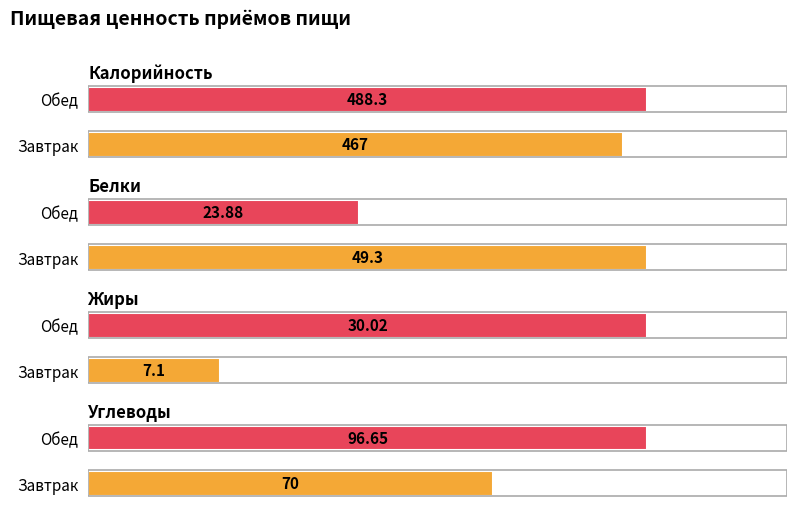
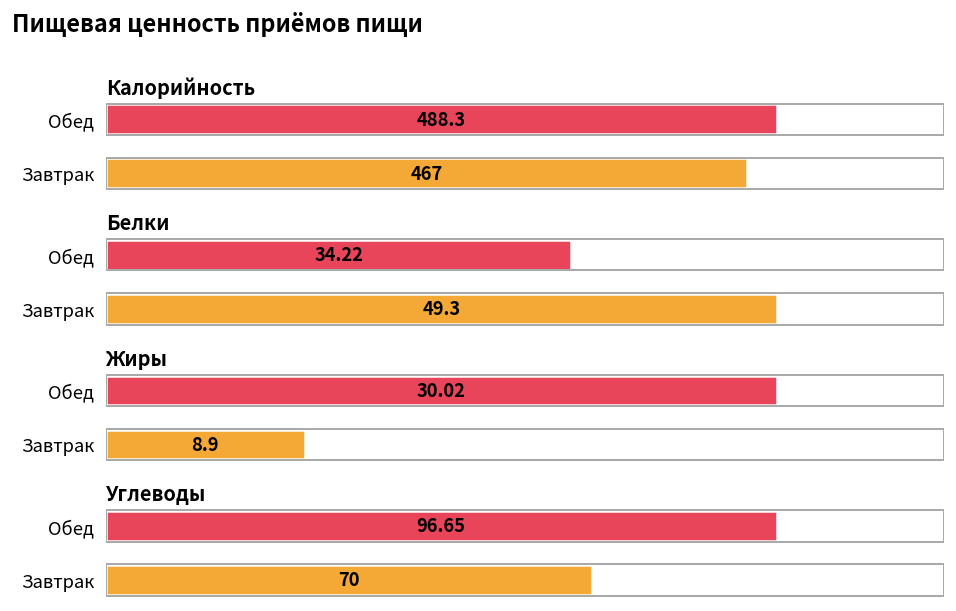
Белки, Обед: 23.88 -> 34.22
Жиры, Завтрак: 7.1 -> 8.9
